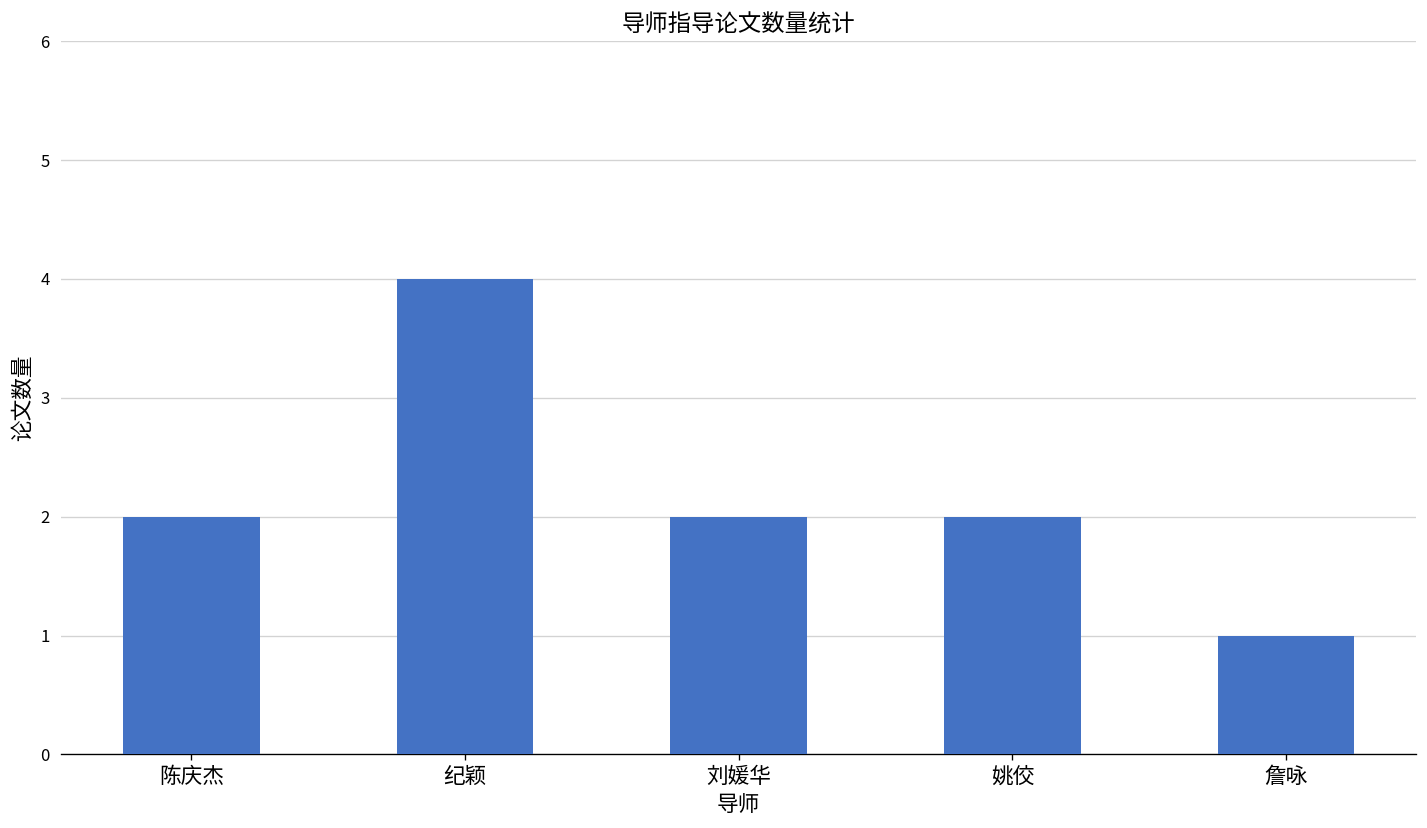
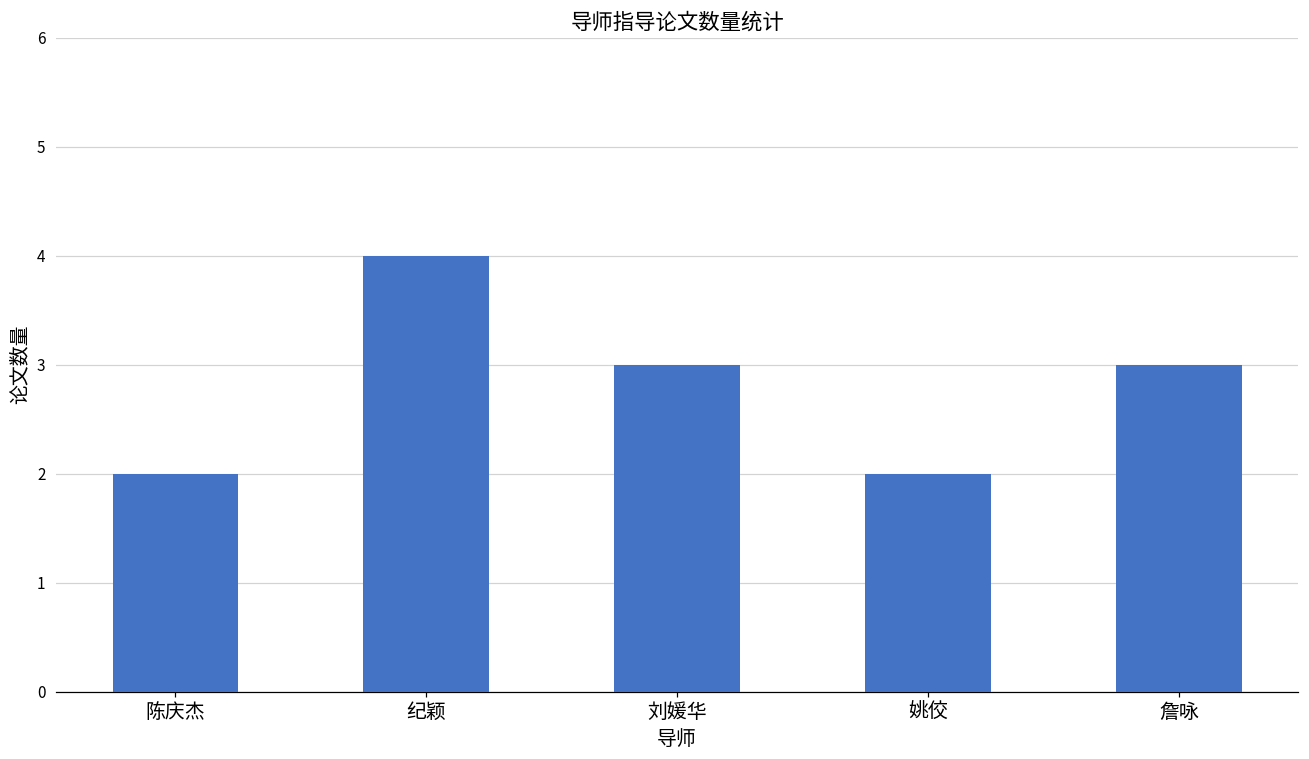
刘媛华: 2 -> 3
詹咏: 1 -> 3
